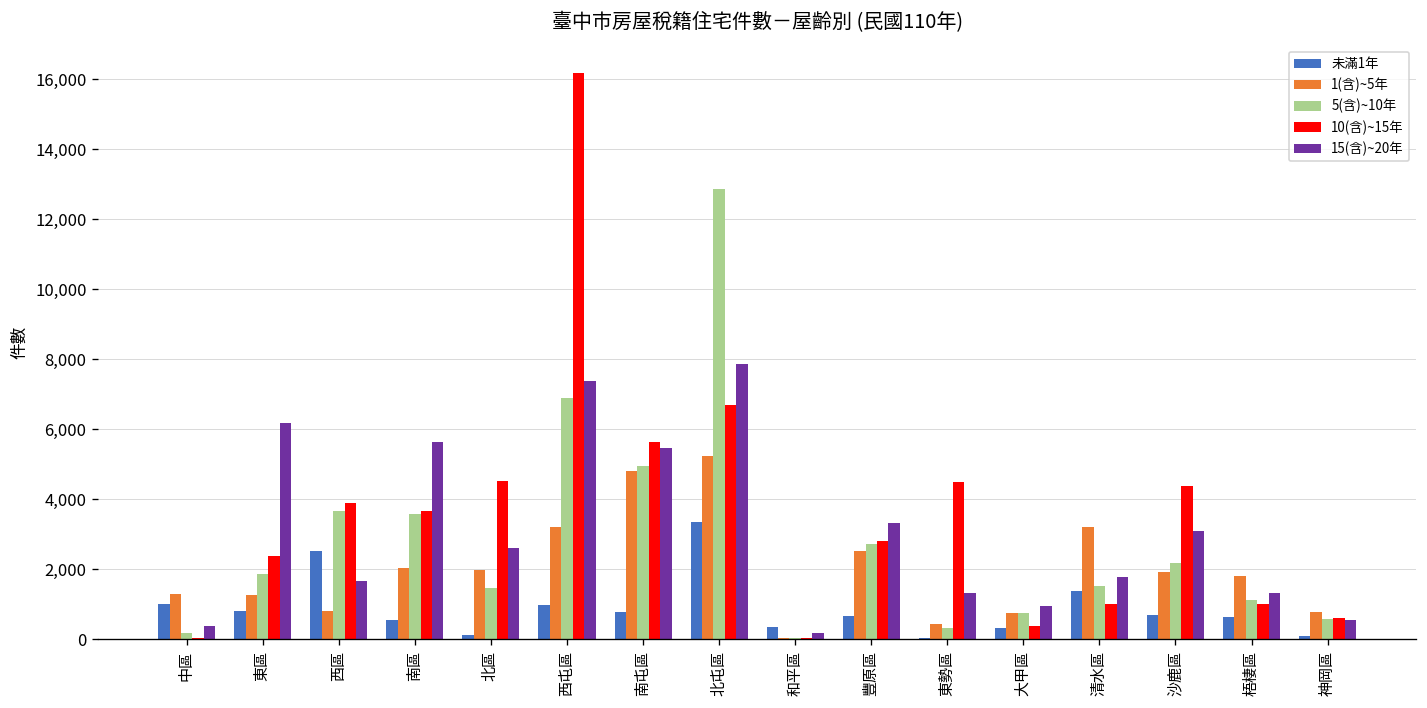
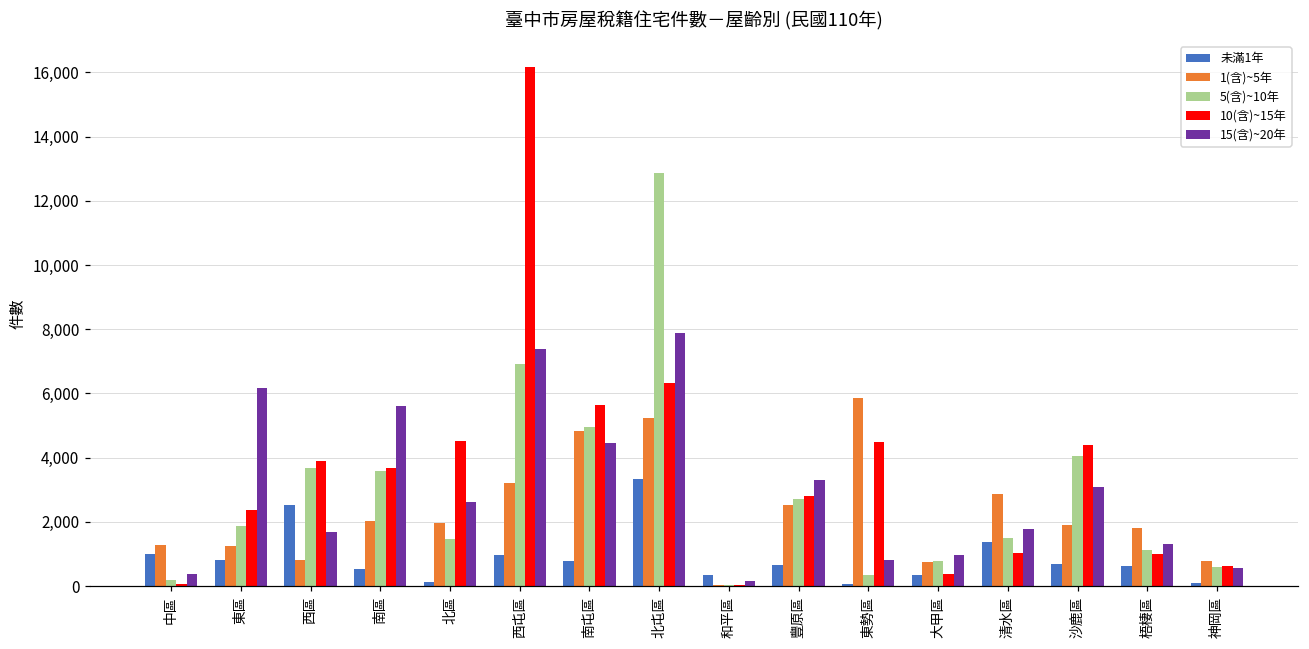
15(含)~20年, 南屯區: 5,500 -> 4,400
10(含)~15年, 北屯區: 6,700 -> 6,300
1(含)~5年, 東勢區: 400 -> 5,900
15(含)~20年, 東勢區: 1,300 -> 800
1(含)~5年, 清水區: 3,200 -> 2,900
5(含)~10年, 沙鹿區: 2,200 -> 4,000
